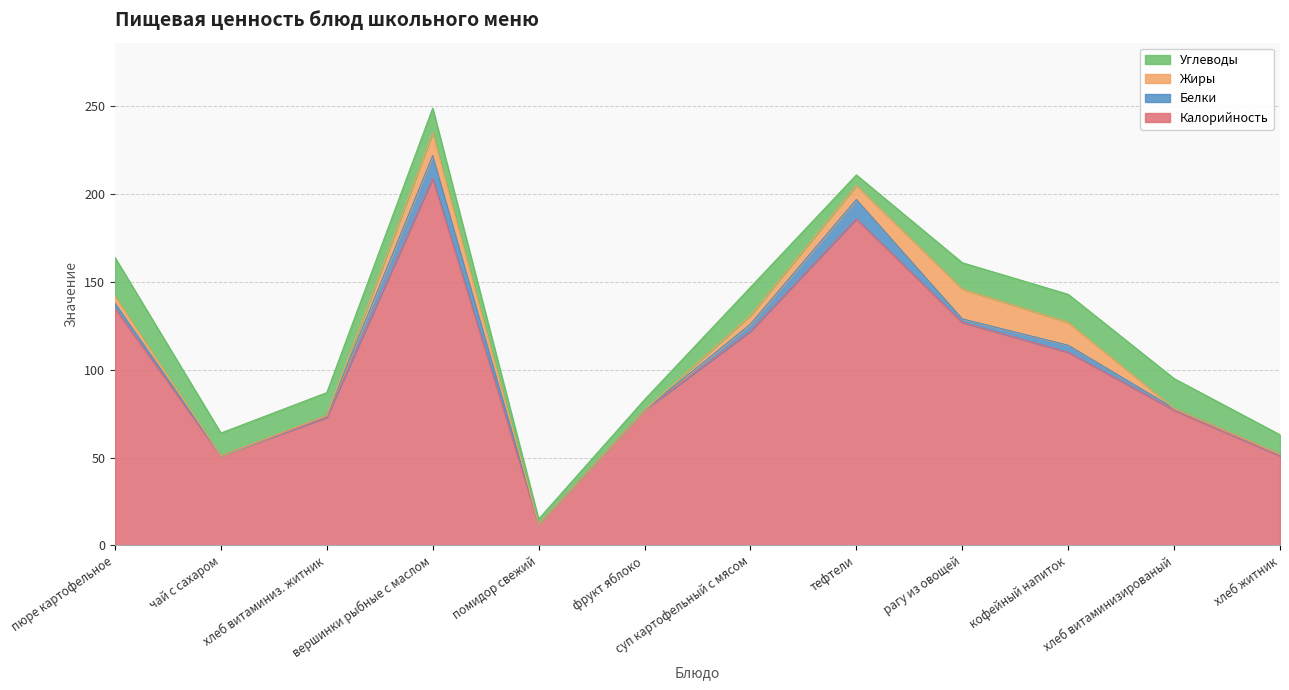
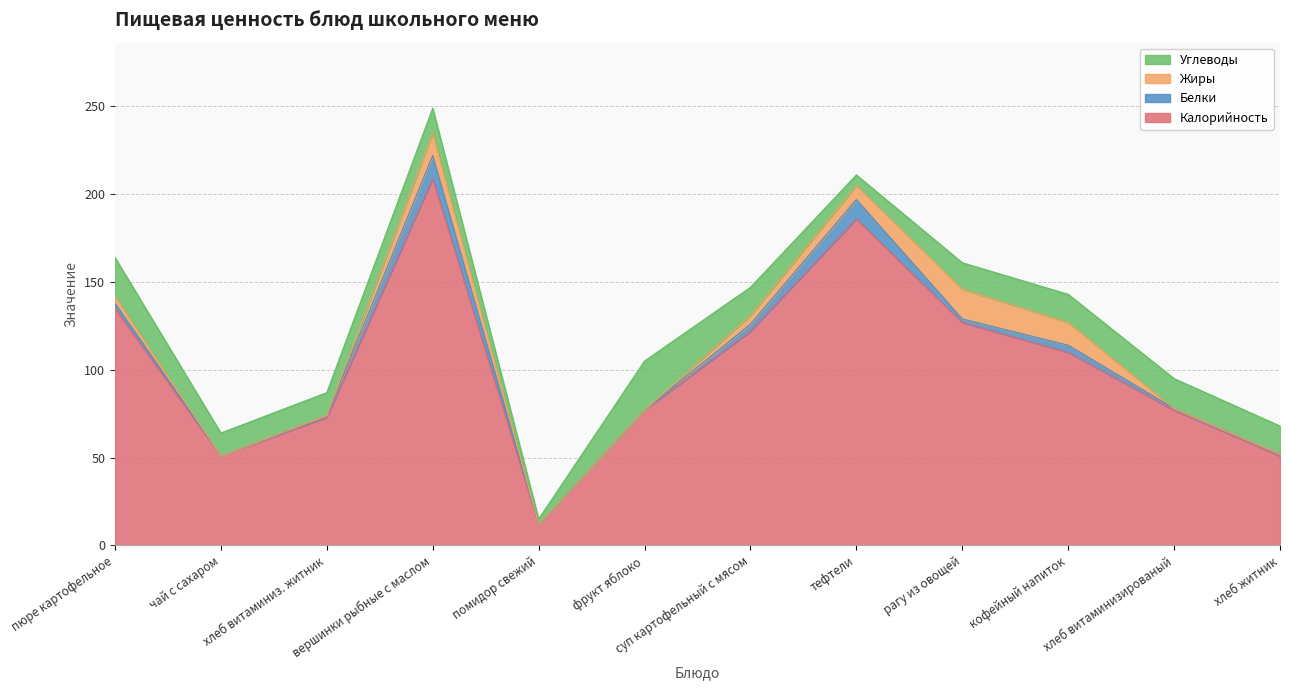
Углеводы, фрукт яблоко: 6 -> 28
Углеводы, хлеб житник: 11 -> 16
